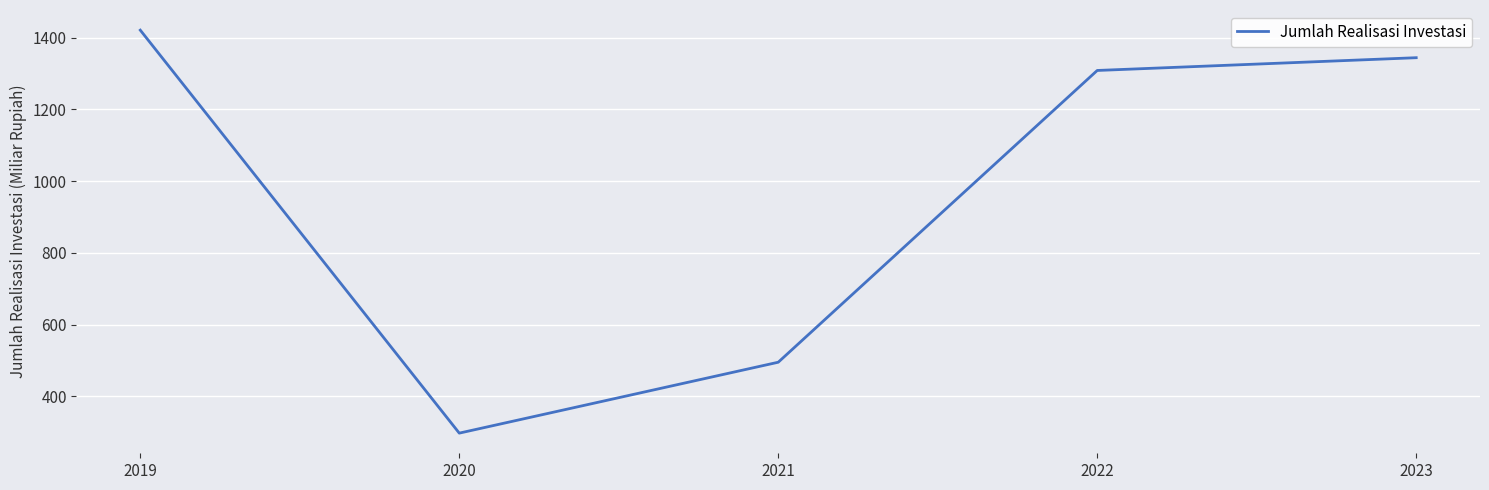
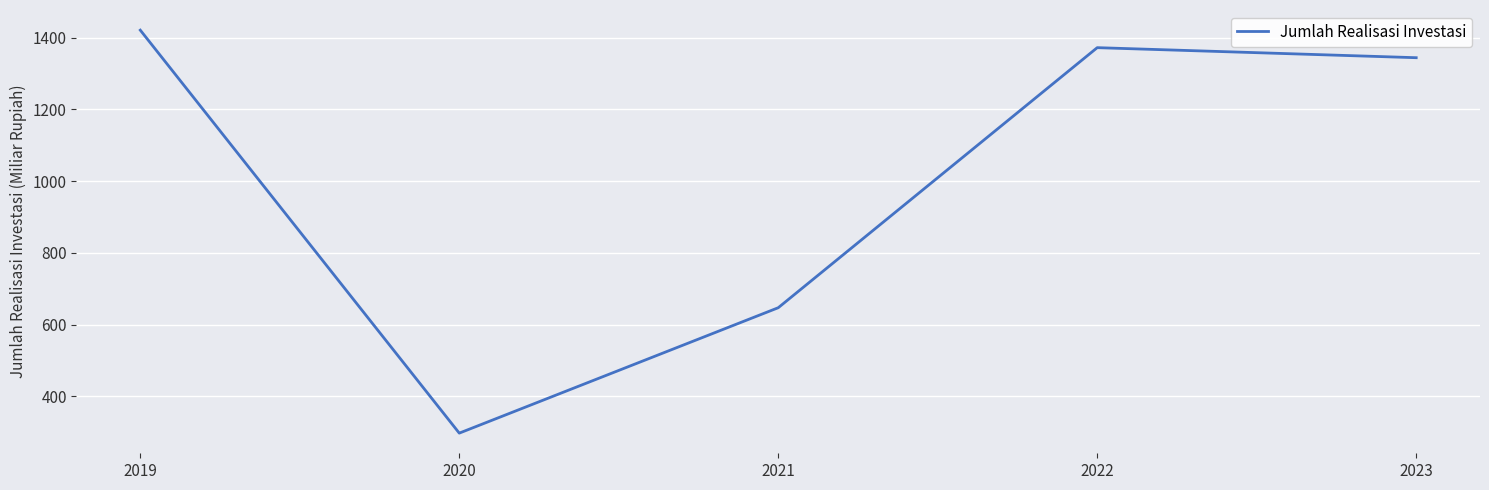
2021: 490 -> 650
2022: 1310 -> 1370
